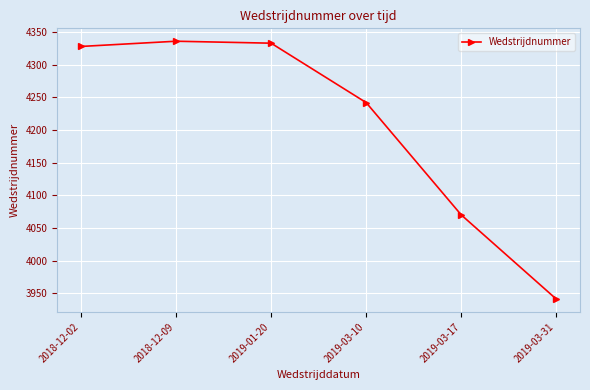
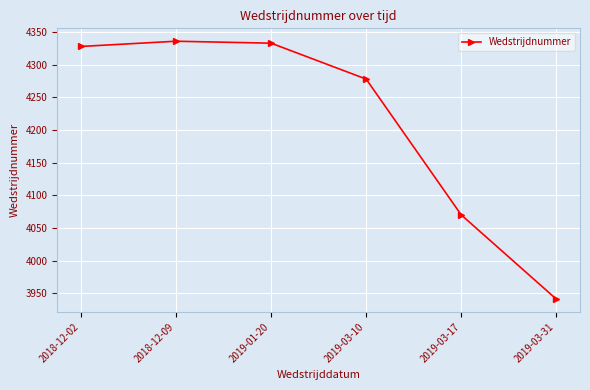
2019-03-10: 4240 -> 4280
